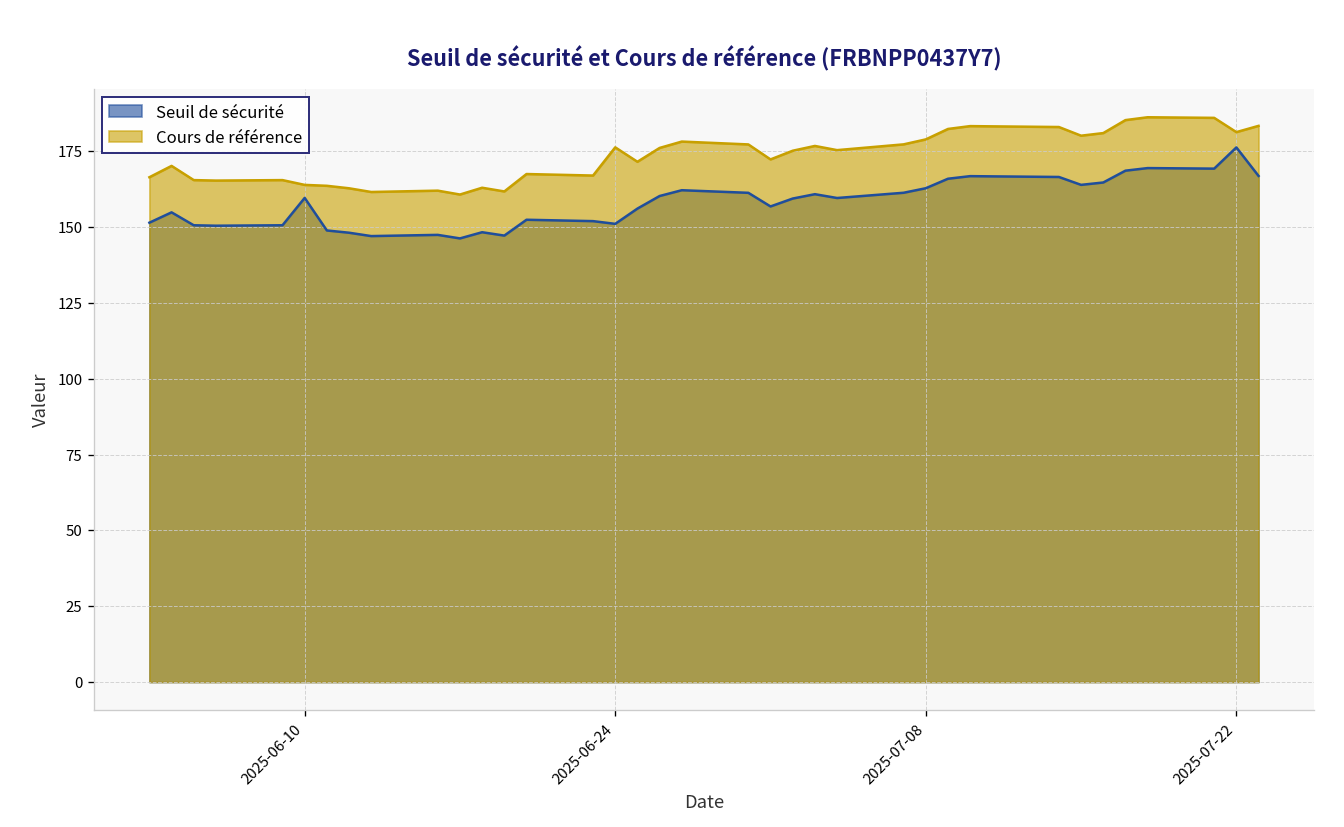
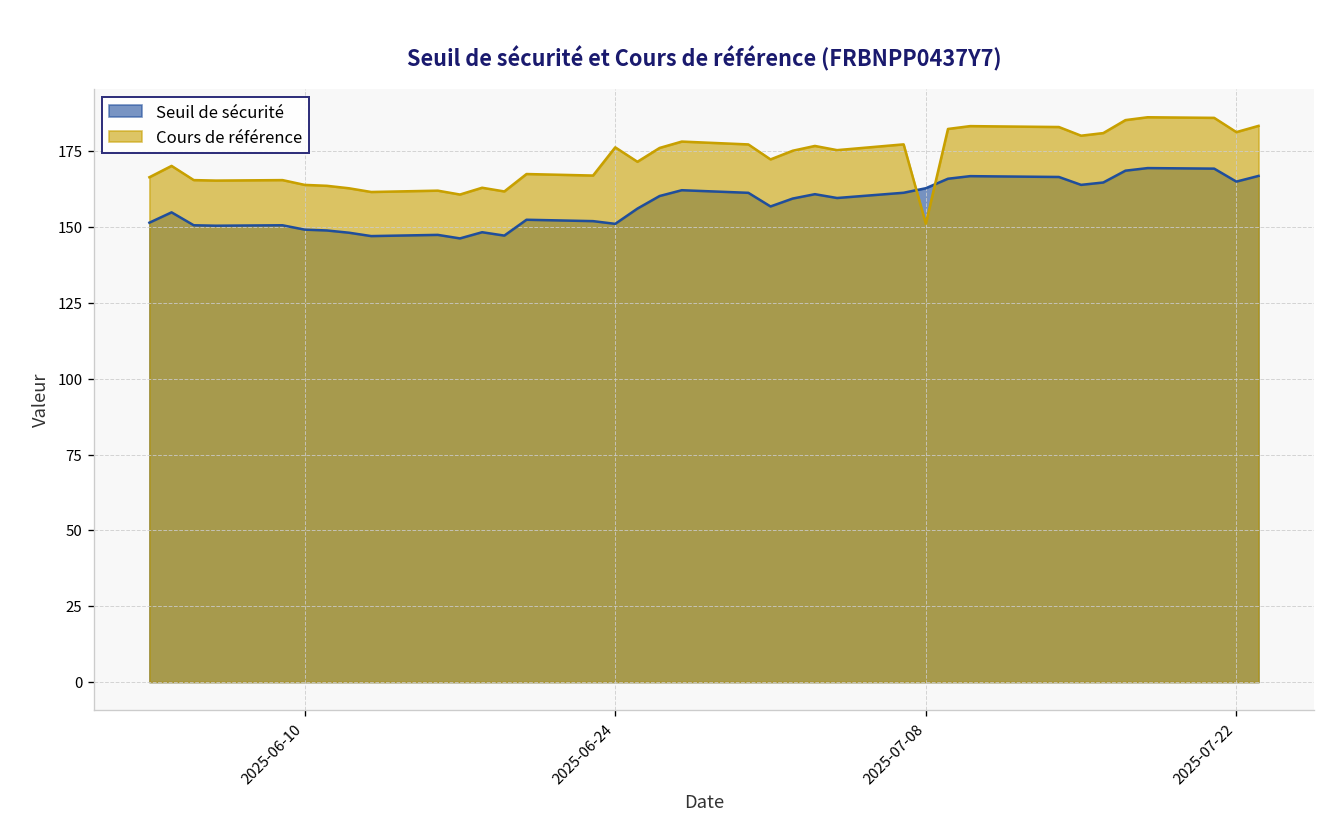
Seuil de sécurité, 2025-06-10: 160 -> 149
Cours de référence, 2025-07-08: 179 -> 151
Seuil de sécurité, 2025-07-22: 176 -> 165
